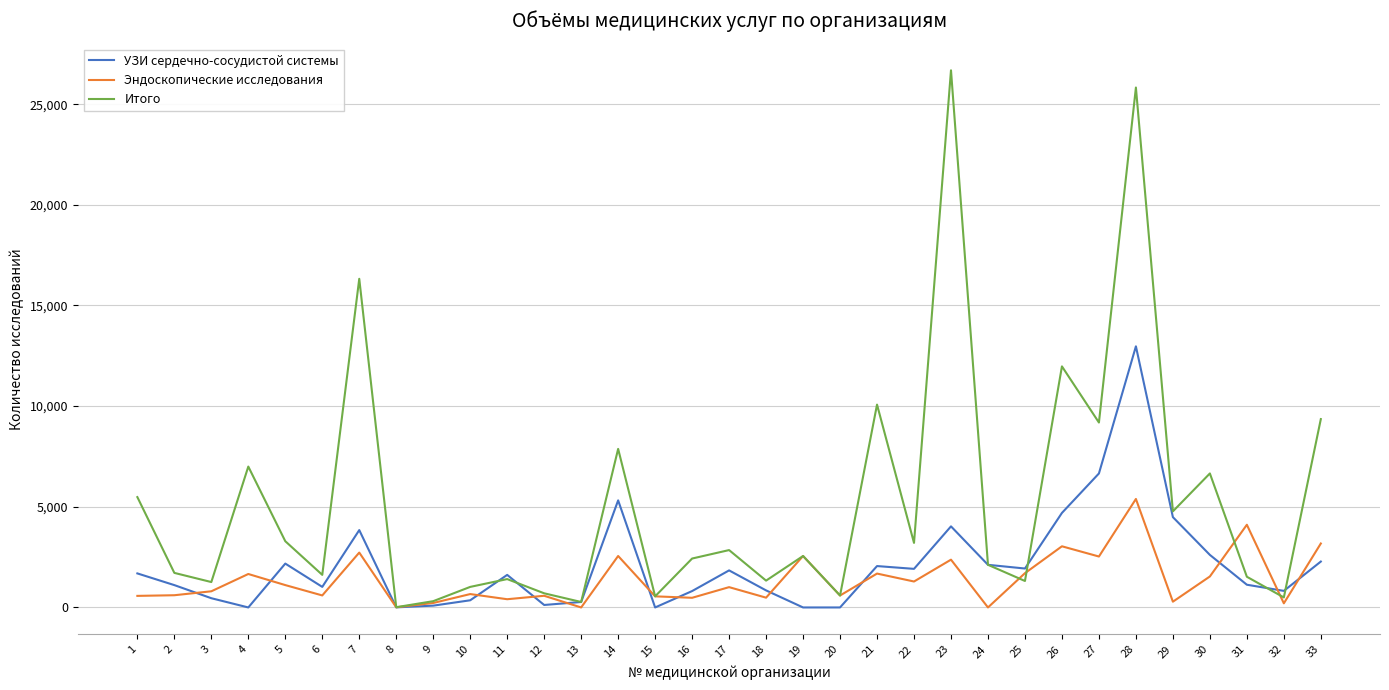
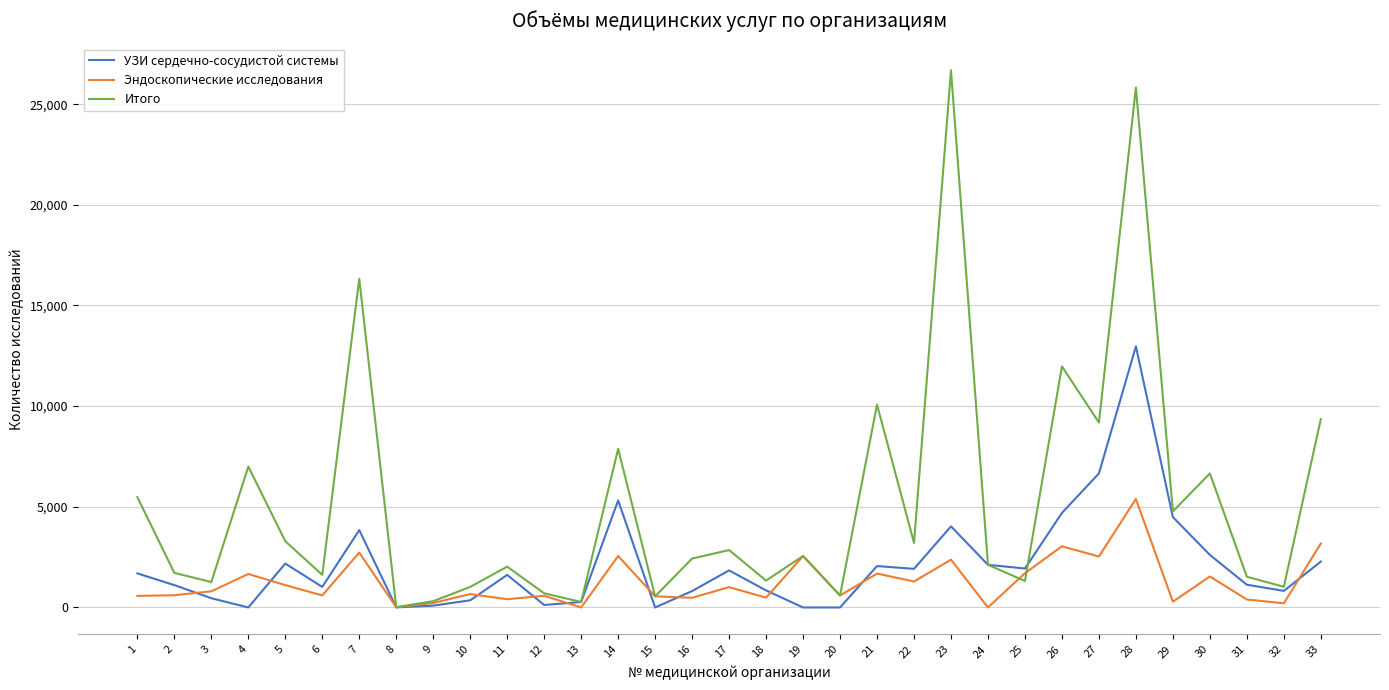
Итого, 11: 1,400 -> 2,000
Эндоскопические исследования, 31: 4,100 -> 400
Итого, 32: 500 -> 1,000
